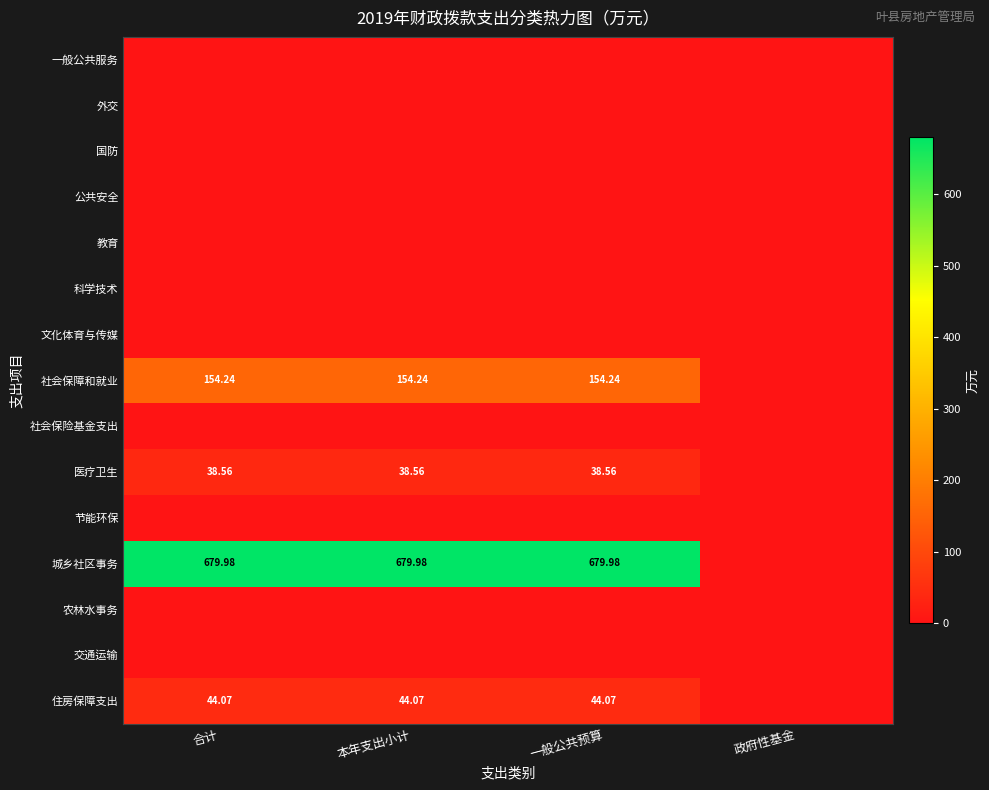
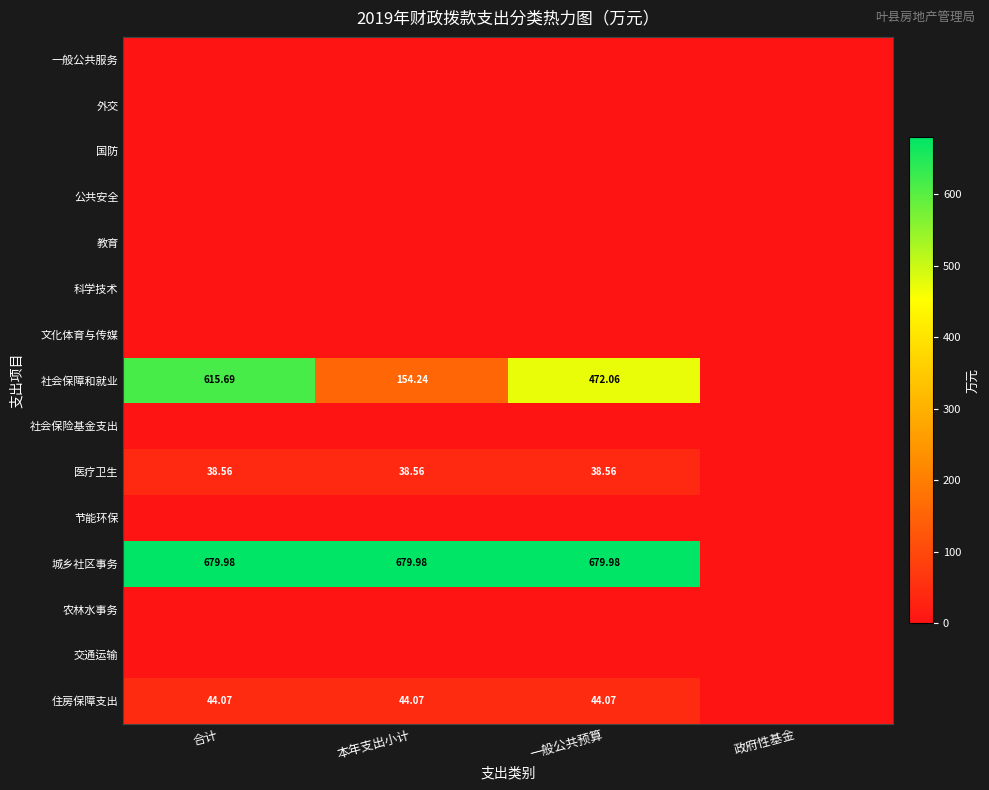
社会保障和就业, 合计: 154.24 -> 615.69
社会保障和就业, 一般公共预算: 154.24 -> 472.06
